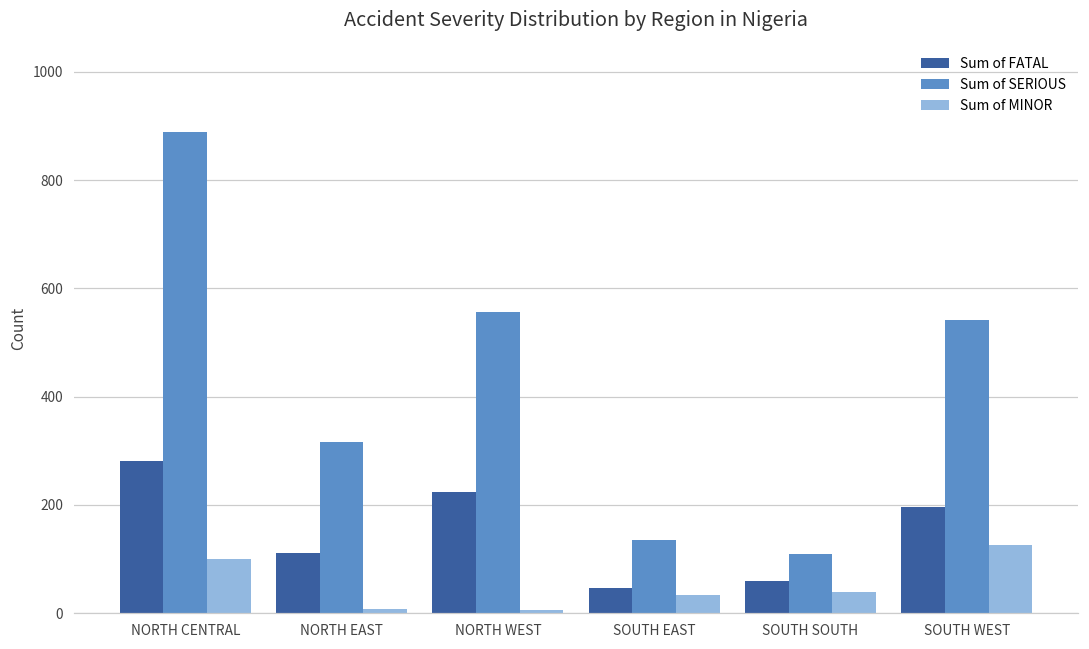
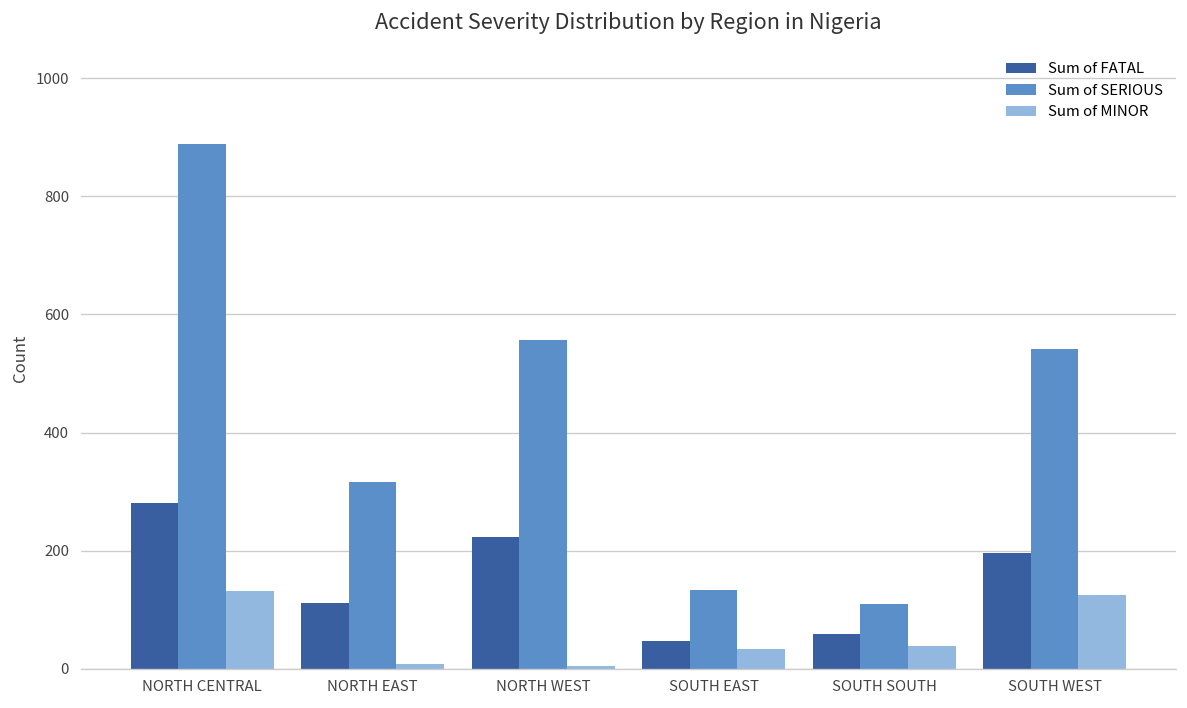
Sum of MINOR, NORTH CENTRAL: 100 -> 130
